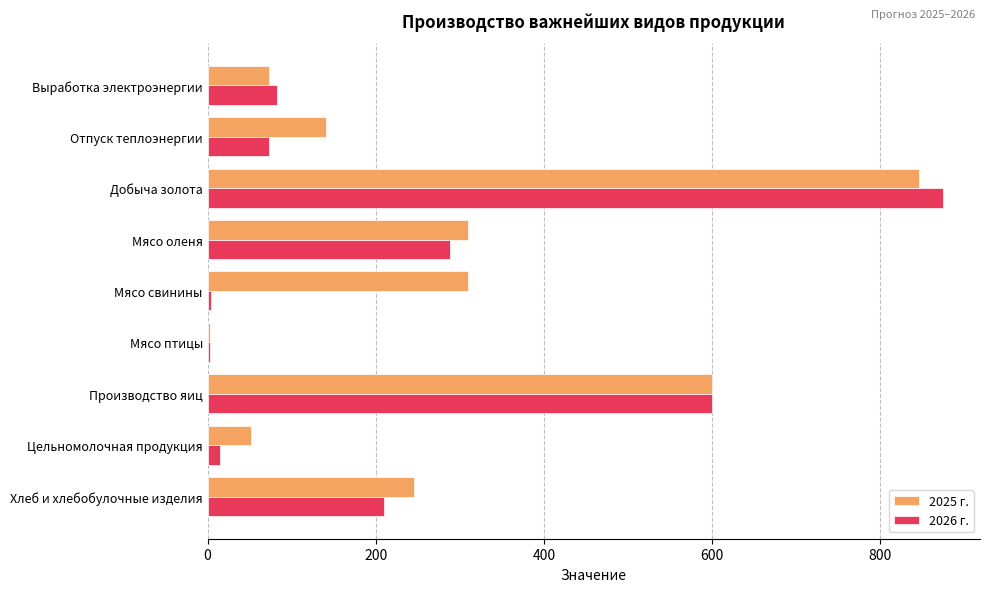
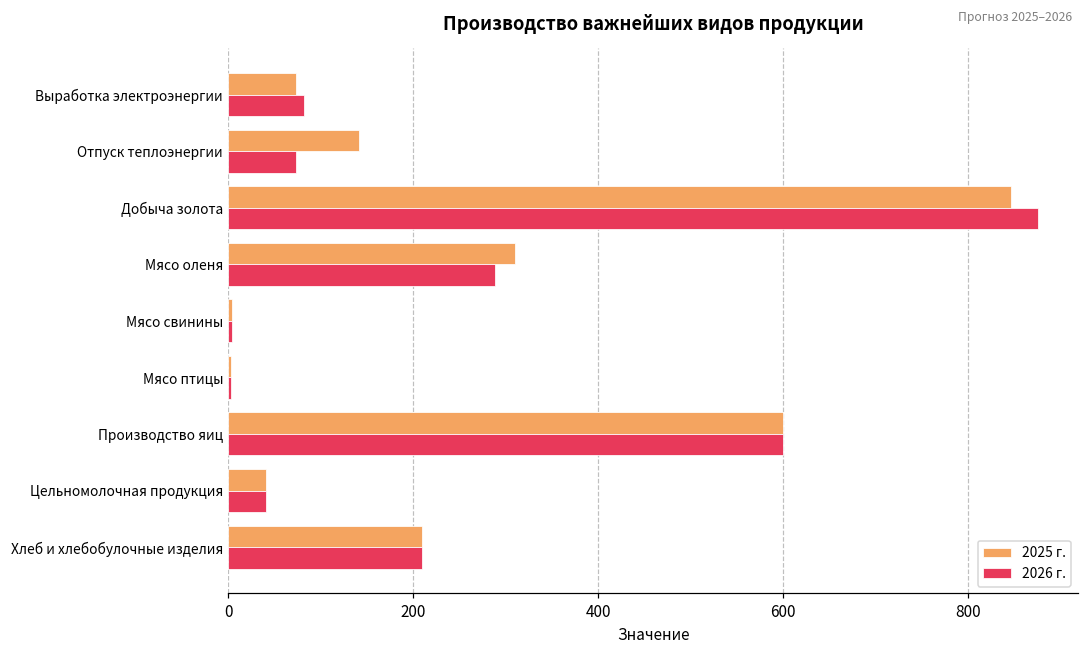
2025 г., Мясо свинины: 310 -> 0
2025 г., Цельномолочная продукция: 50 -> 40
2026 г., Цельномолочная продукция: 20 -> 40
2025 г., Хлеб и хлебобулочные изделия: 250 -> 210
